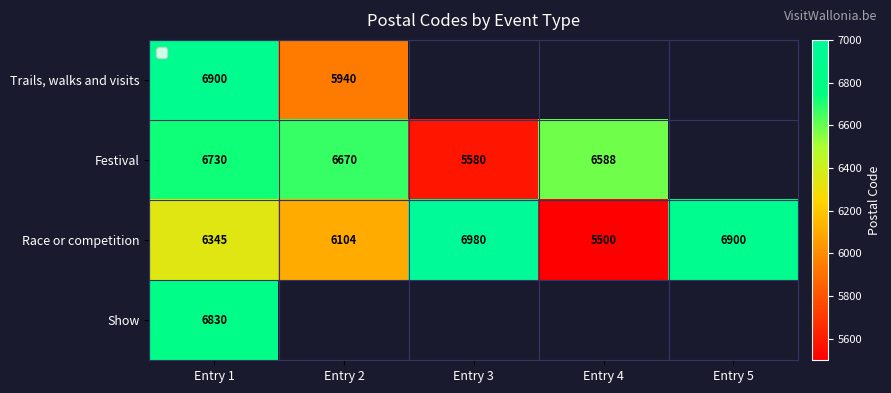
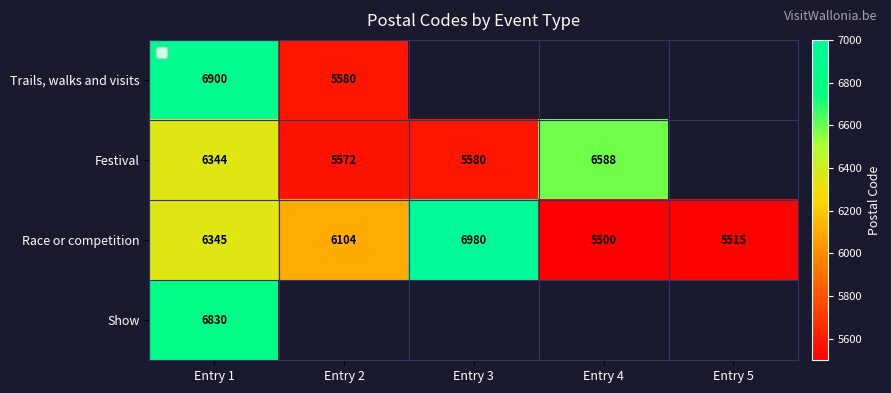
Trails, walks and visits, Entry 2: 5940 -> 5580
Festival, Entry 1: 6730 -> 6344
Festival, Entry 2: 6670 -> 5572
Race or competition, Entry 5: 6900 -> 5515
